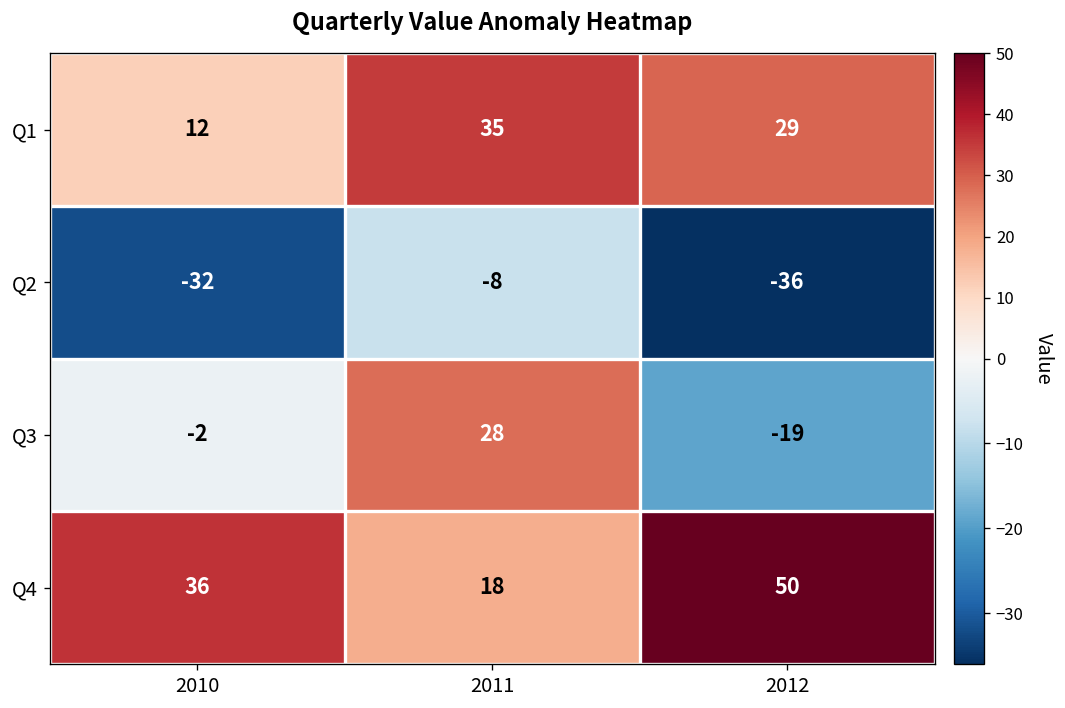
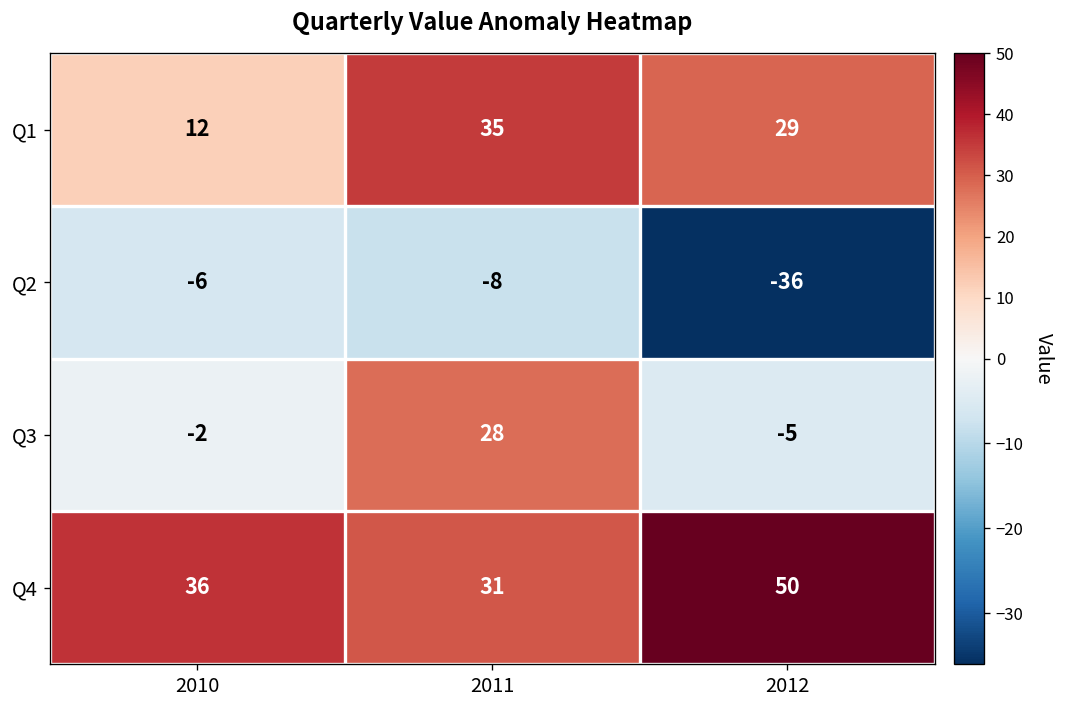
Q2, 2010: -32 -> -6
Q3, 2012: -19 -> -5
Q4, 2011: 18 -> 31
